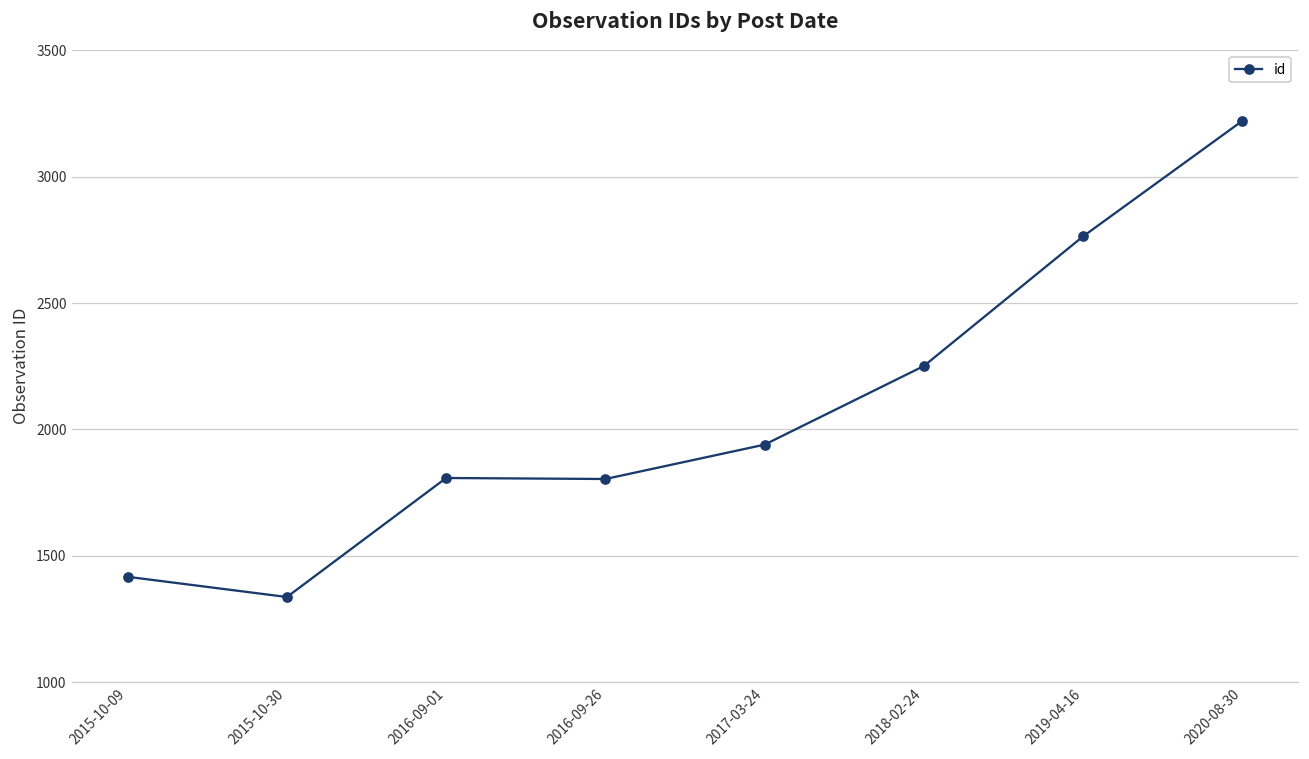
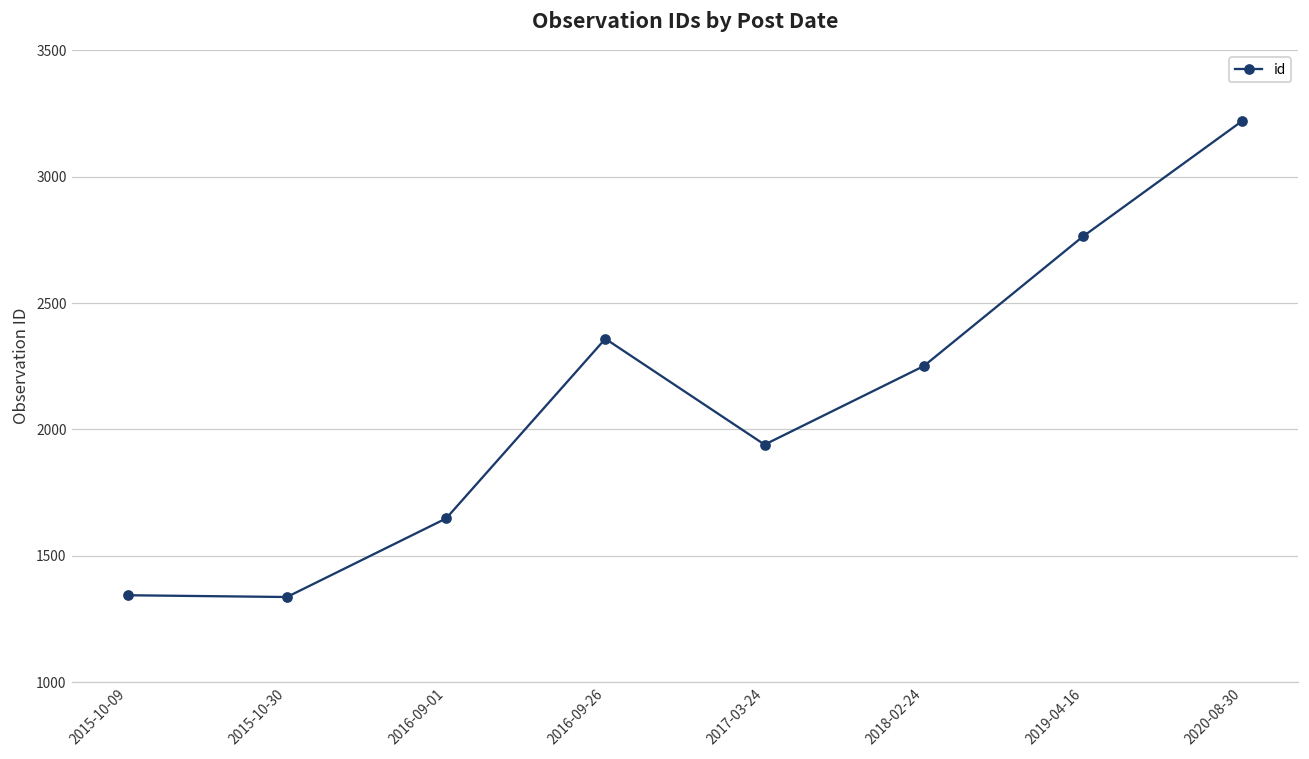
2015-10-09: 1420 -> 1340
2016-09-01: 1810 -> 1650
2016-09-26: 1800 -> 2360
